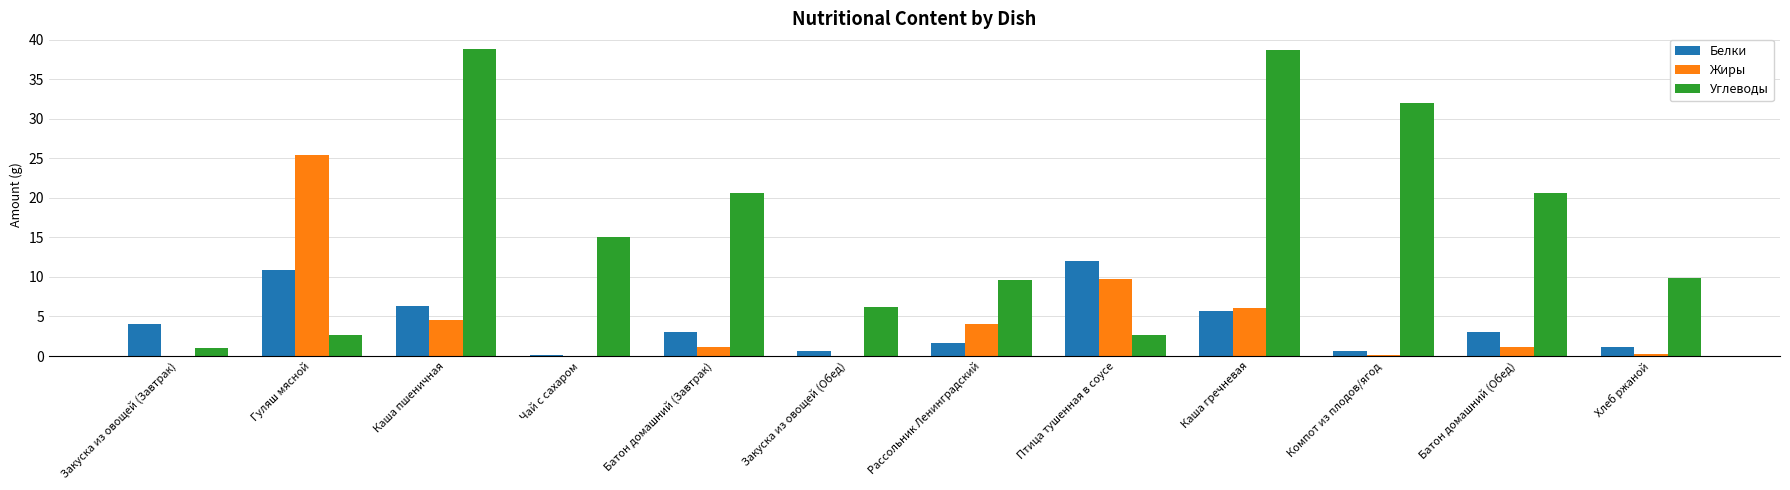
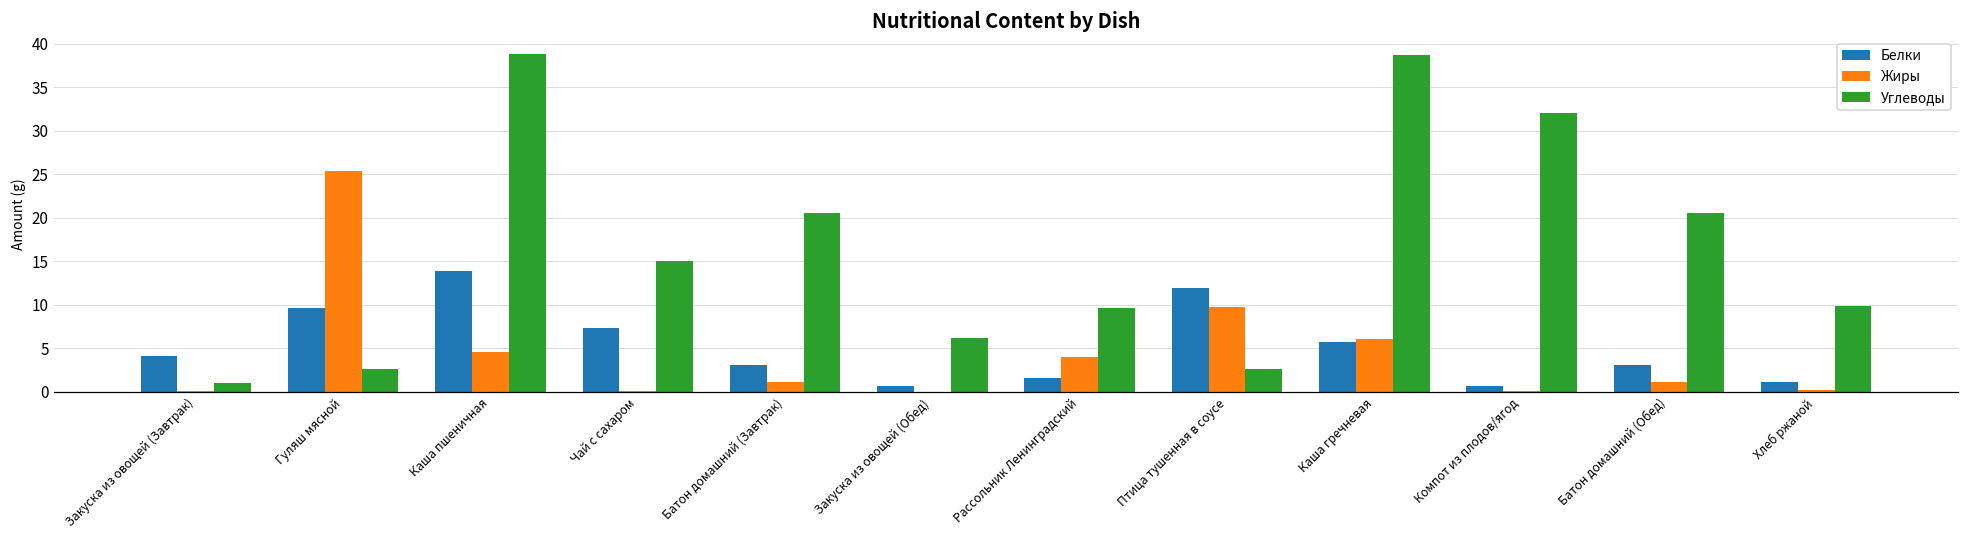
Белки, Гуляш мясной: 11 -> 10
Белки, Каша пшеничная: 6 -> 14
Белки, Чай с сахаром: 0 -> 7
